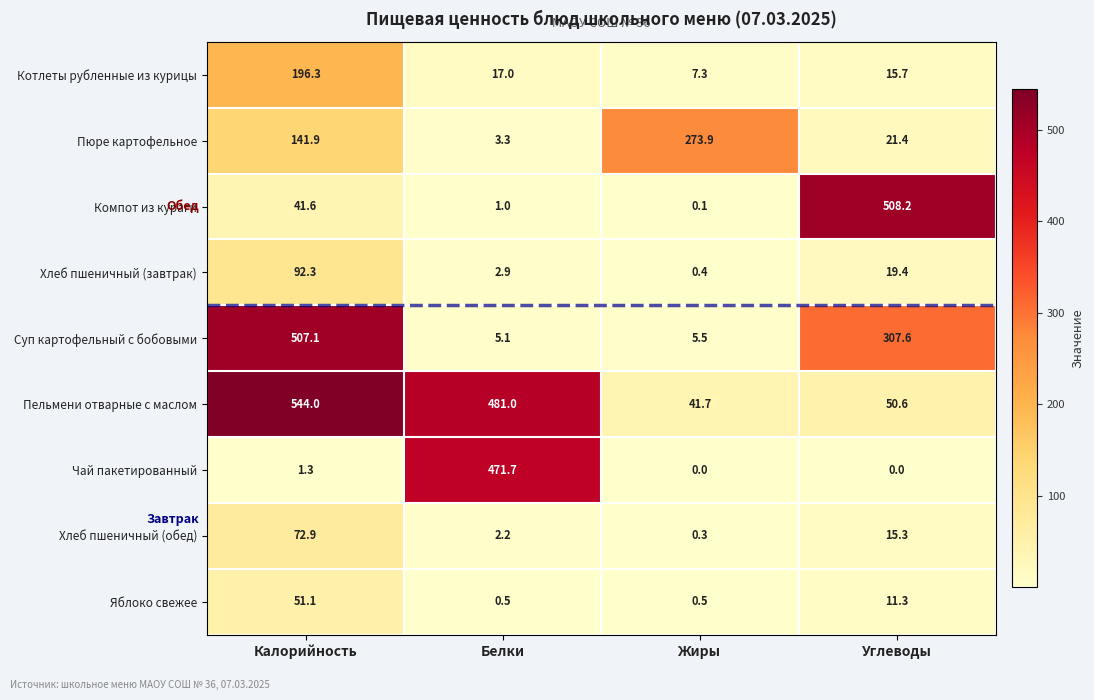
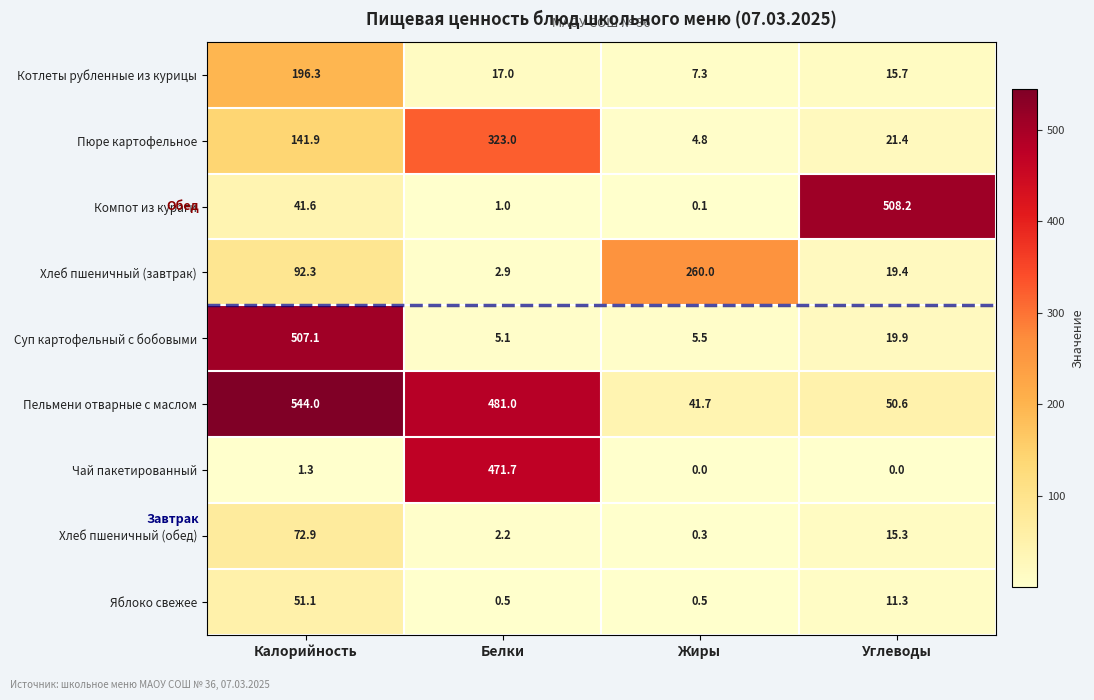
Пюре картофельное, Белки: 3.3 -> 323.0
Пюре картофельное, Жиры: 273.9 -> 4.8
Хлеб пшеничный (завтрак), Жиры: 0.4 -> 260.0
Суп картофельный с бобовыми, Углеводы: 307.6 -> 19.9
